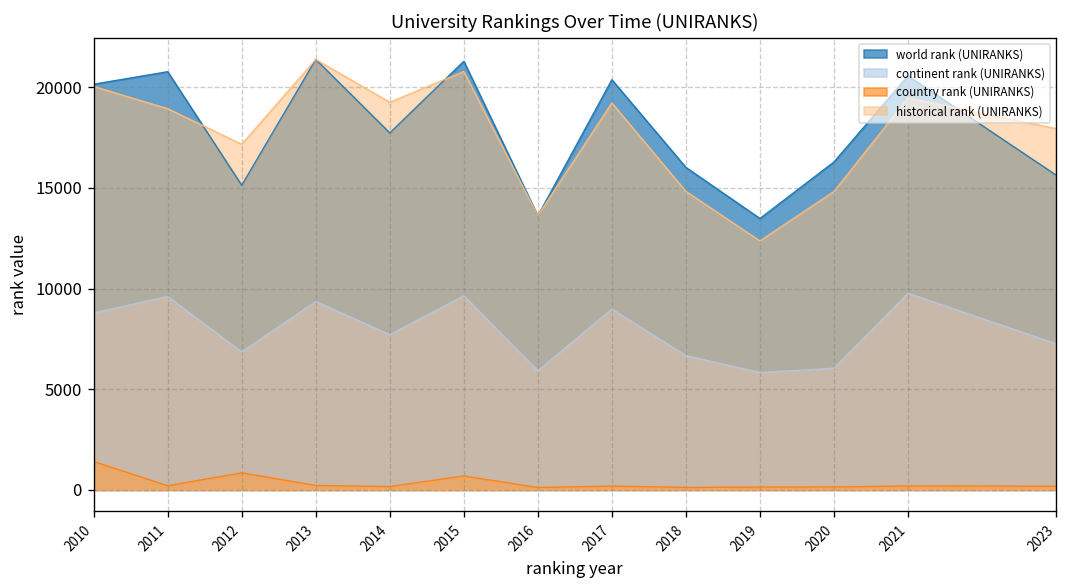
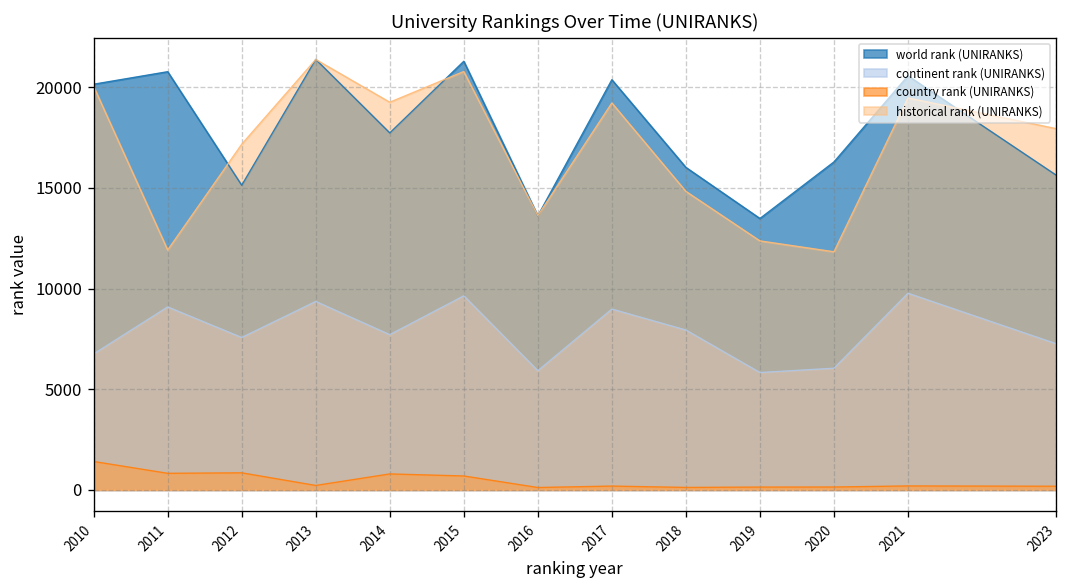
continent rank (UNIRANKS), 2010: 8800 -> 6800
continent rank (UNIRANKS), 2011: 9600 -> 9100
country rank (UNIRANKS), 2011: 200 -> 800
historical rank (UNIRANKS), 2011: 18900 -> 11900
continent rank (UNIRANKS), 2012: 6900 -> 7600
country rank (UNIRANKS), 2014: 200 -> 800
continent rank (UNIRANKS), 2018: 6700 -> 7900
historical rank (UNIRANKS), 2020: 14800 -> 11800
